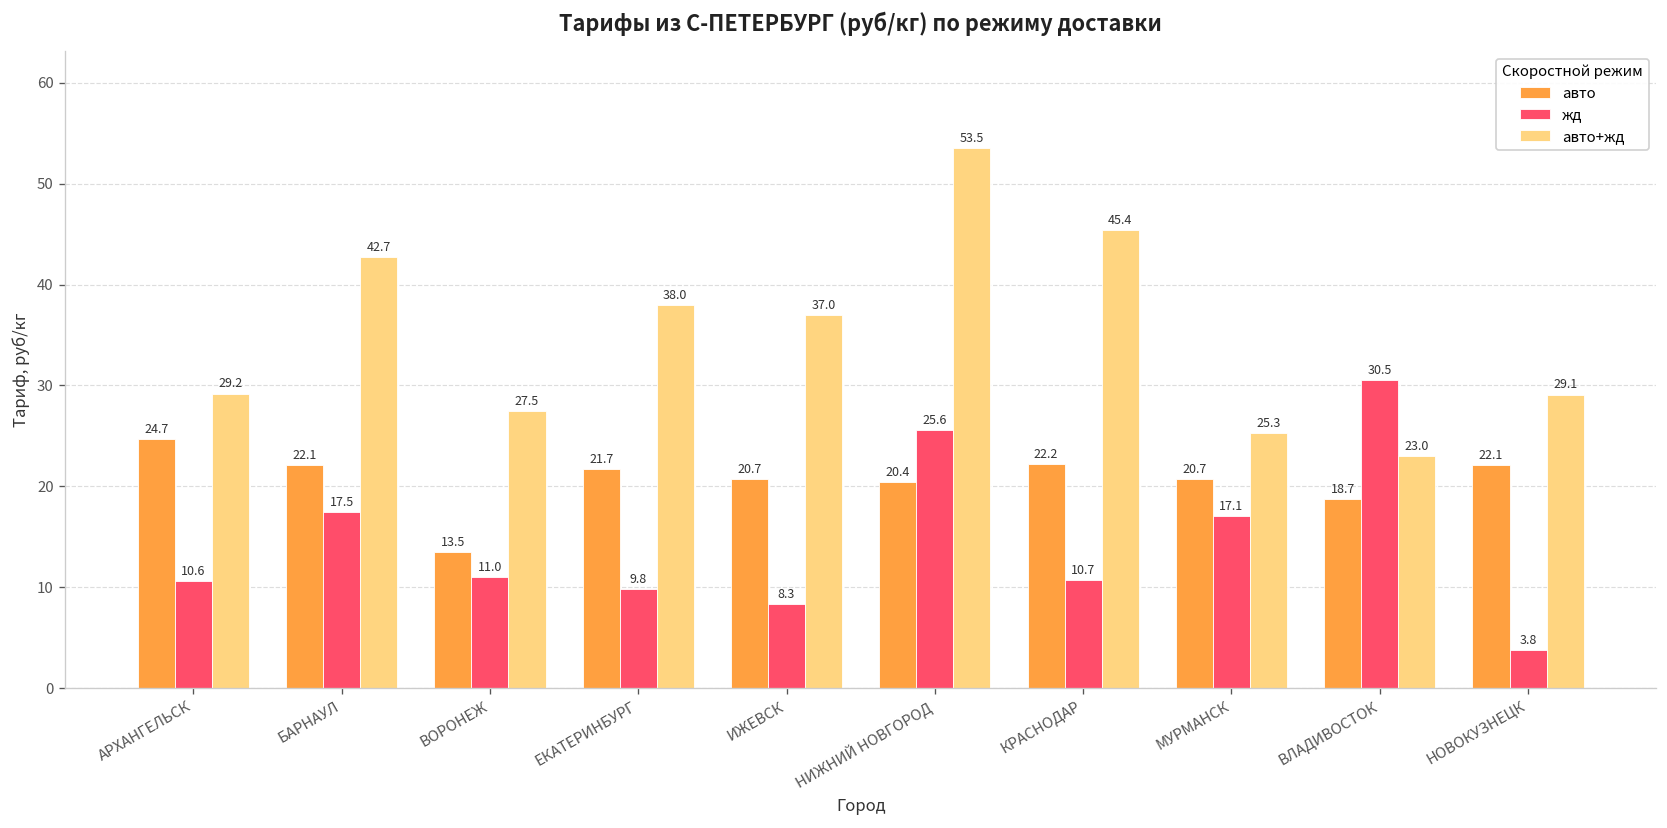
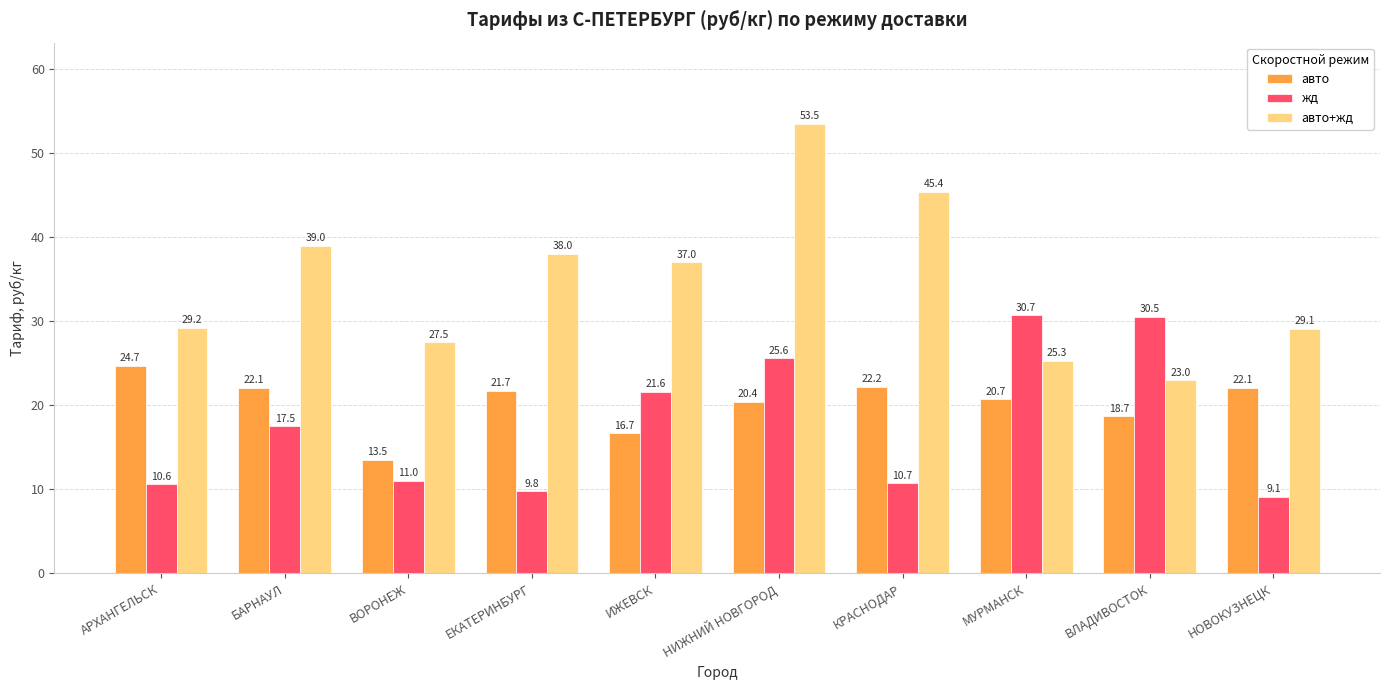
авто+жд, БАРНАУЛ: 42.7 -> 39.0
авто, ИЖЕВСК: 20.7 -> 16.7
жд, ИЖЕВСК: 8.3 -> 21.6
жд, МУРМАНСК: 17.1 -> 30.7
жд, НОВОКУЗНЕЦК: 3.8 -> 9.1
